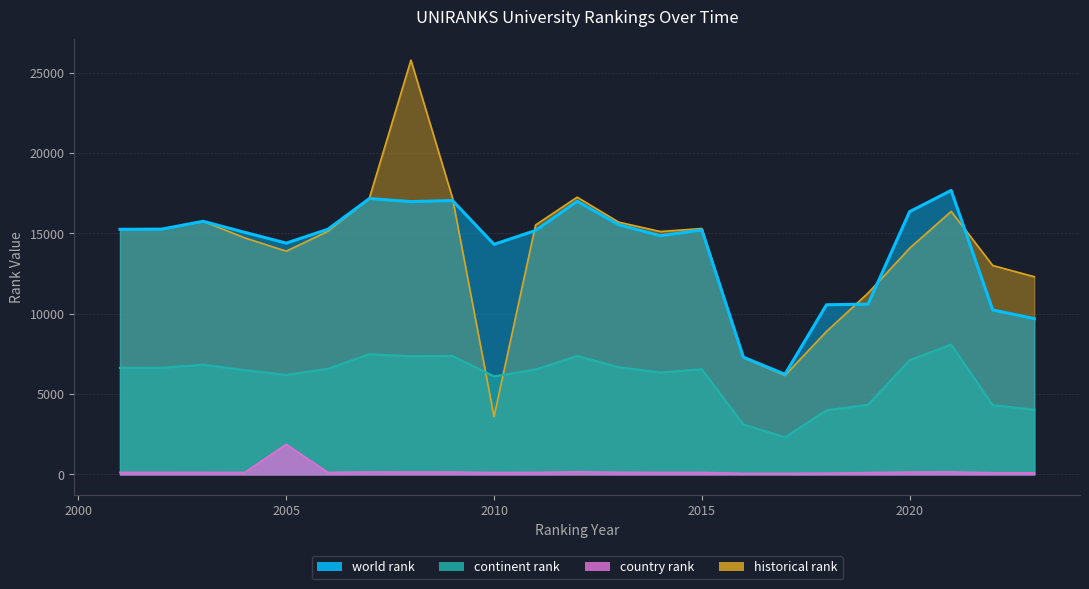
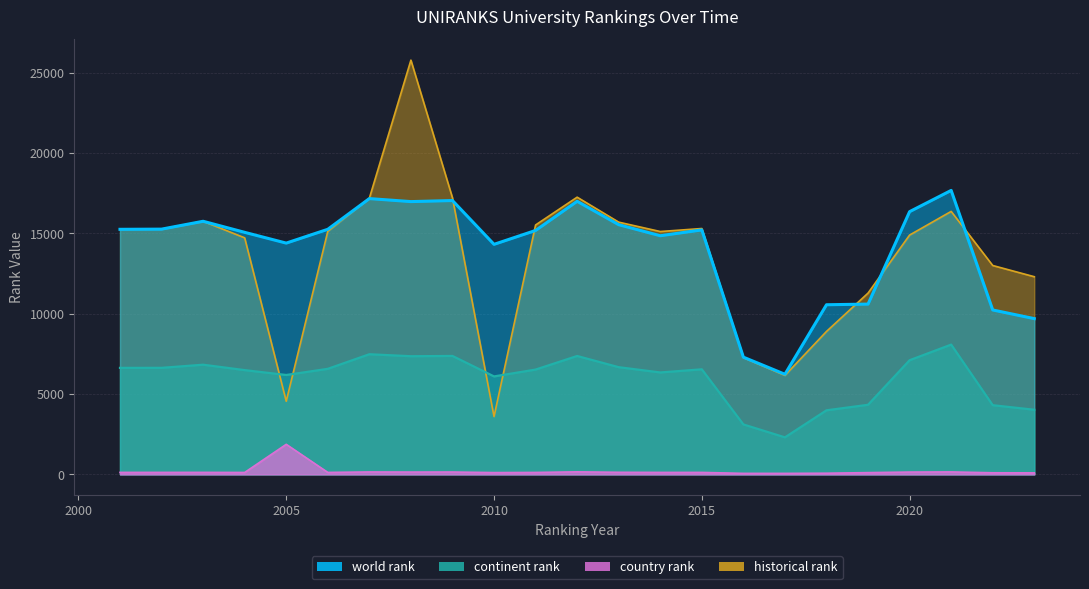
historical rank, 2005: 13900 -> 4600
historical rank, 2020: 14100 -> 14900
